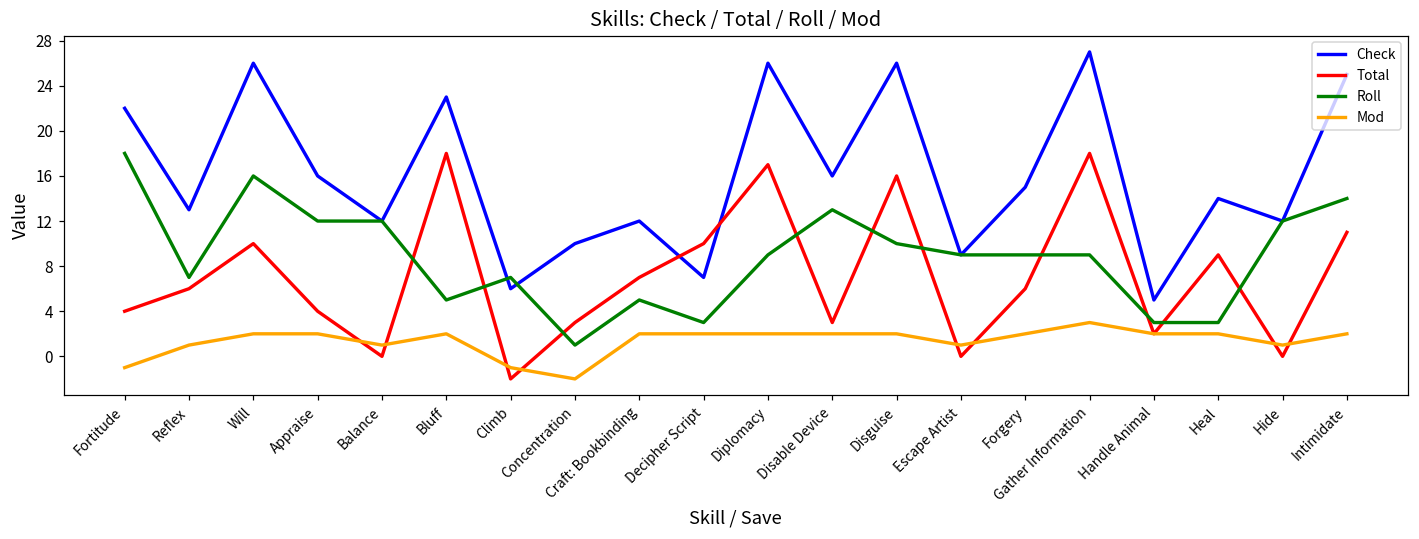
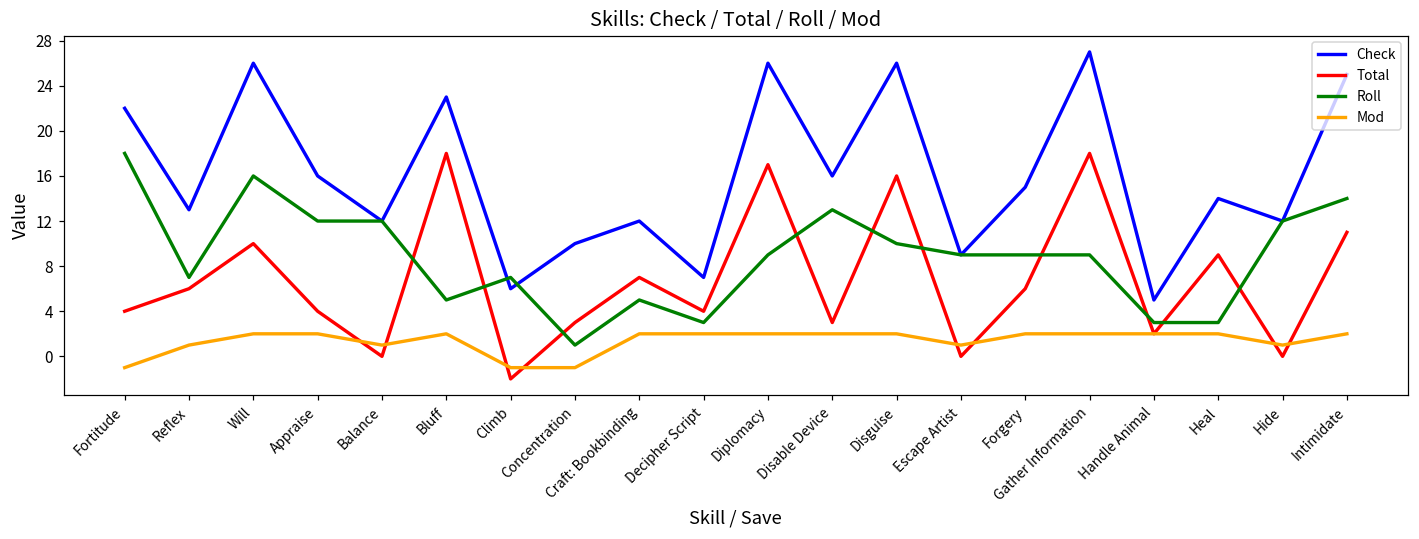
Mod, Concentration: -2 -> -1
Total, Decipher Script: 10 -> 4
Mod, Gather Information: 3 -> 2
